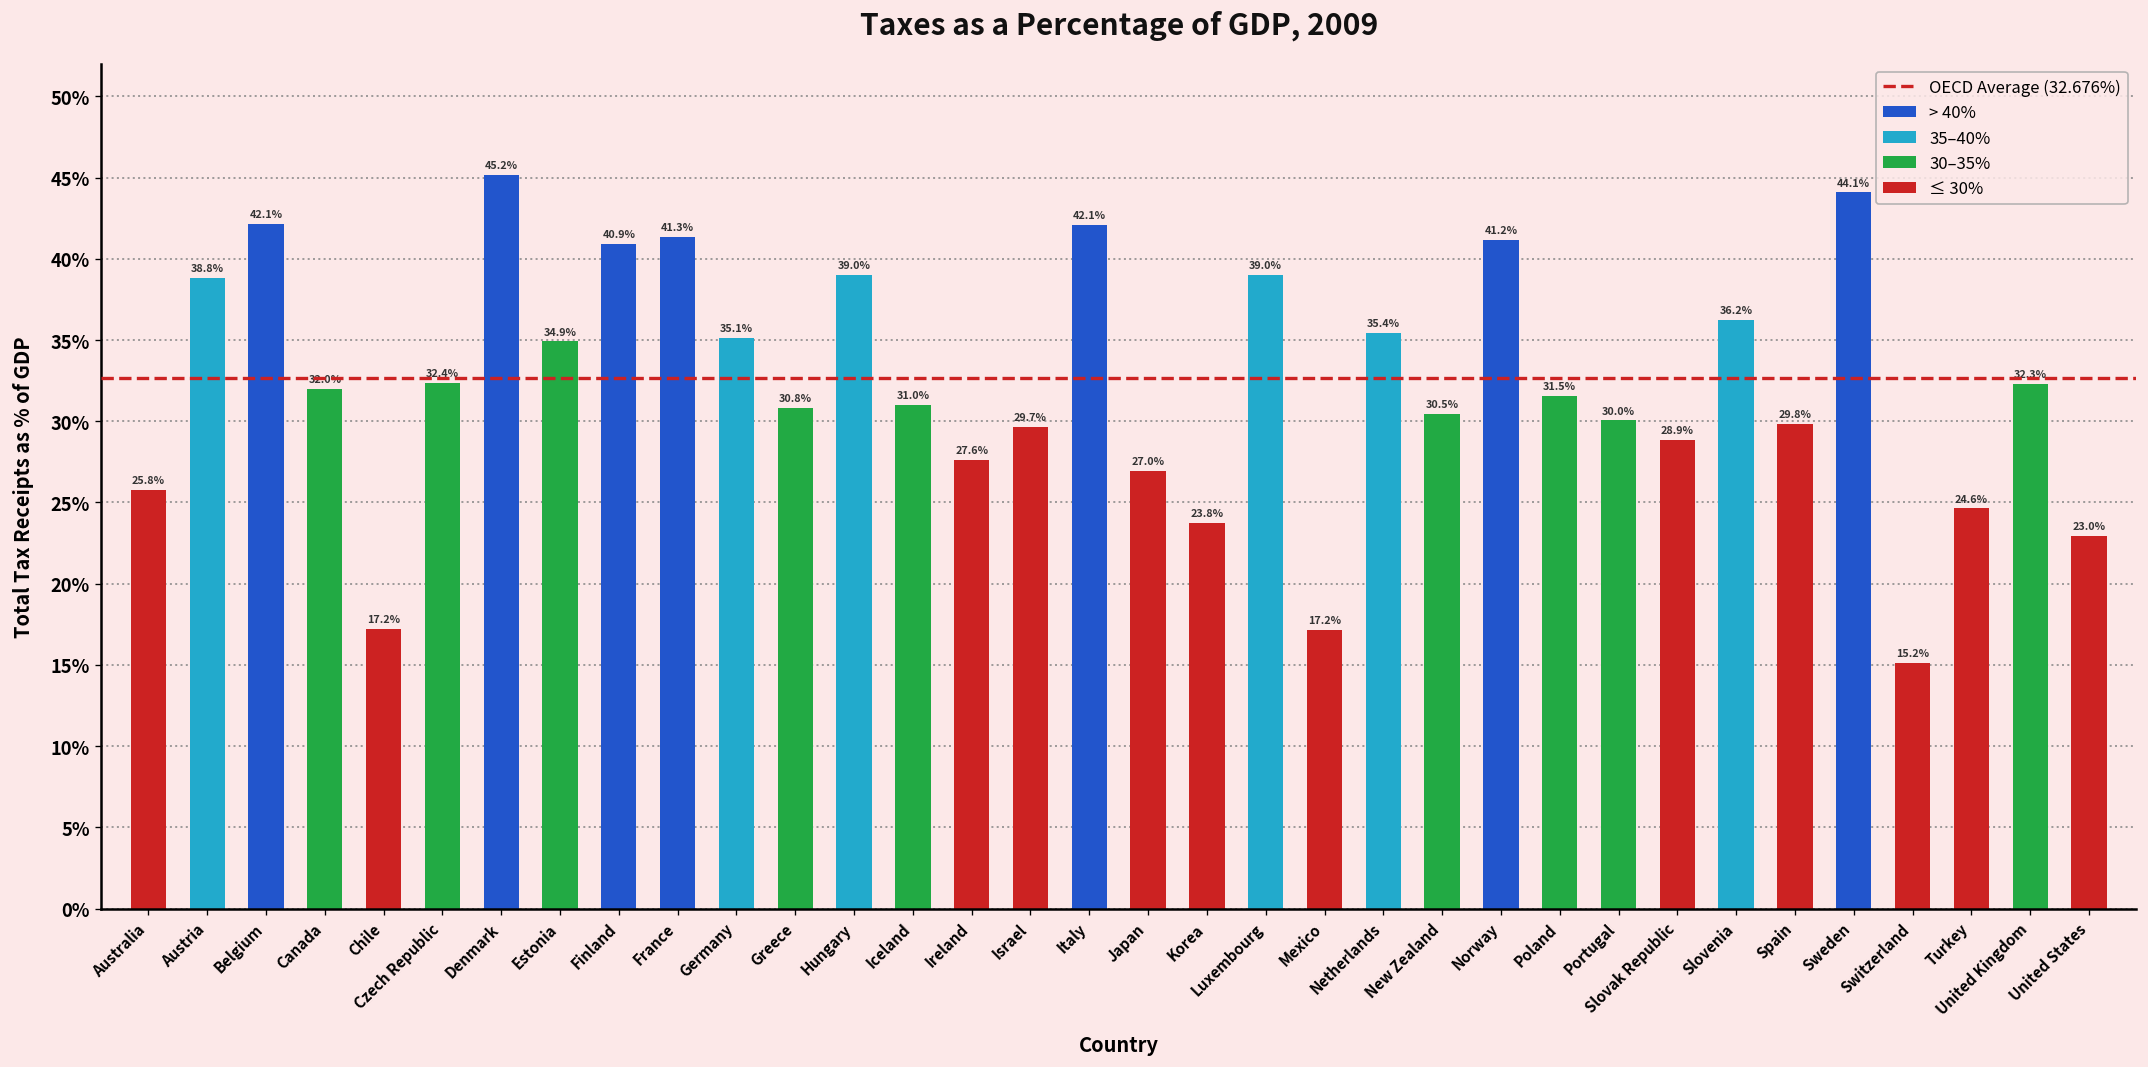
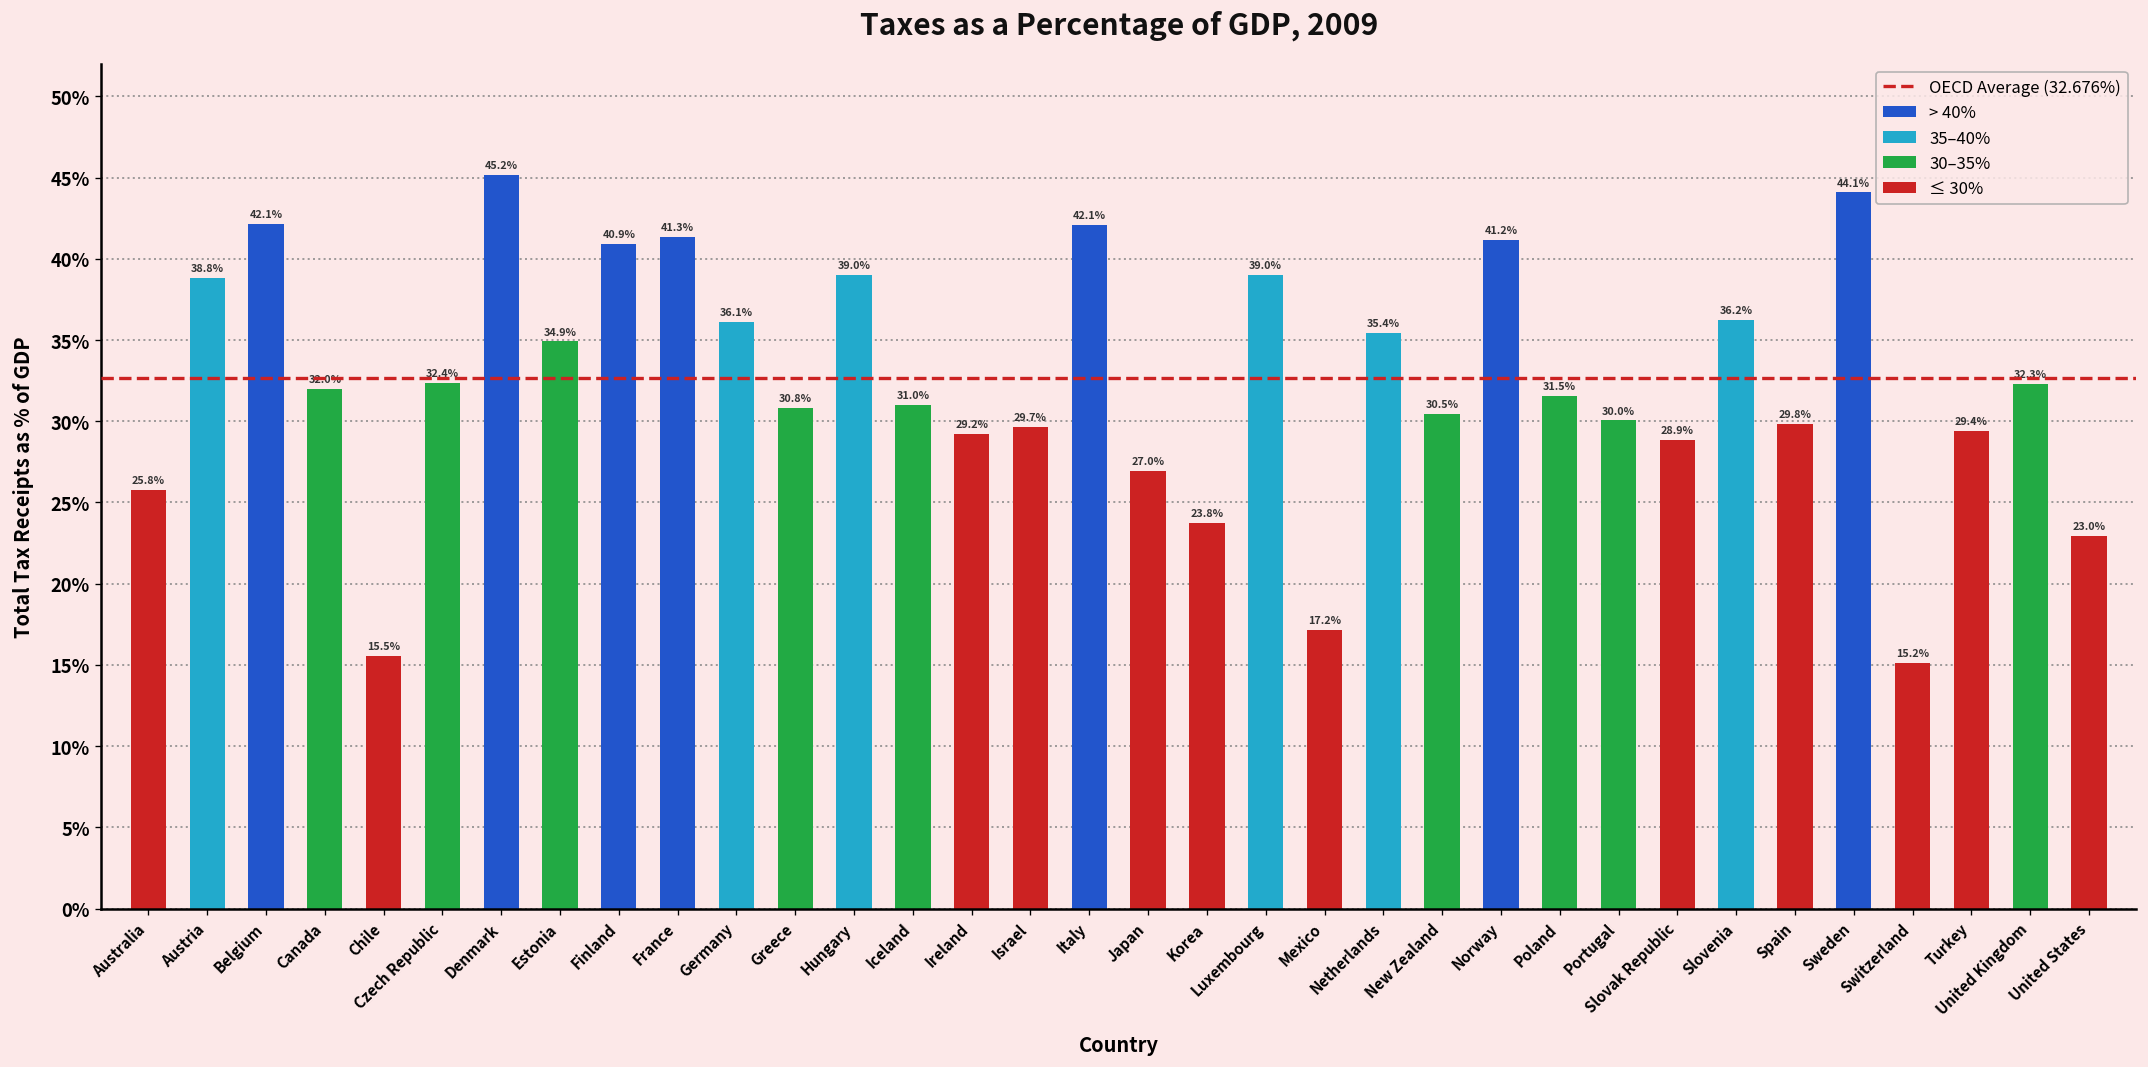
≤ 30%, Chile: 17.2% -> 15.5%
35–40%, Germany: 35.1% -> 36.1%
≤ 30%, Ireland: 27.6% -> 29.2%
≤ 30%, Turkey: 24.6% -> 29.4%
